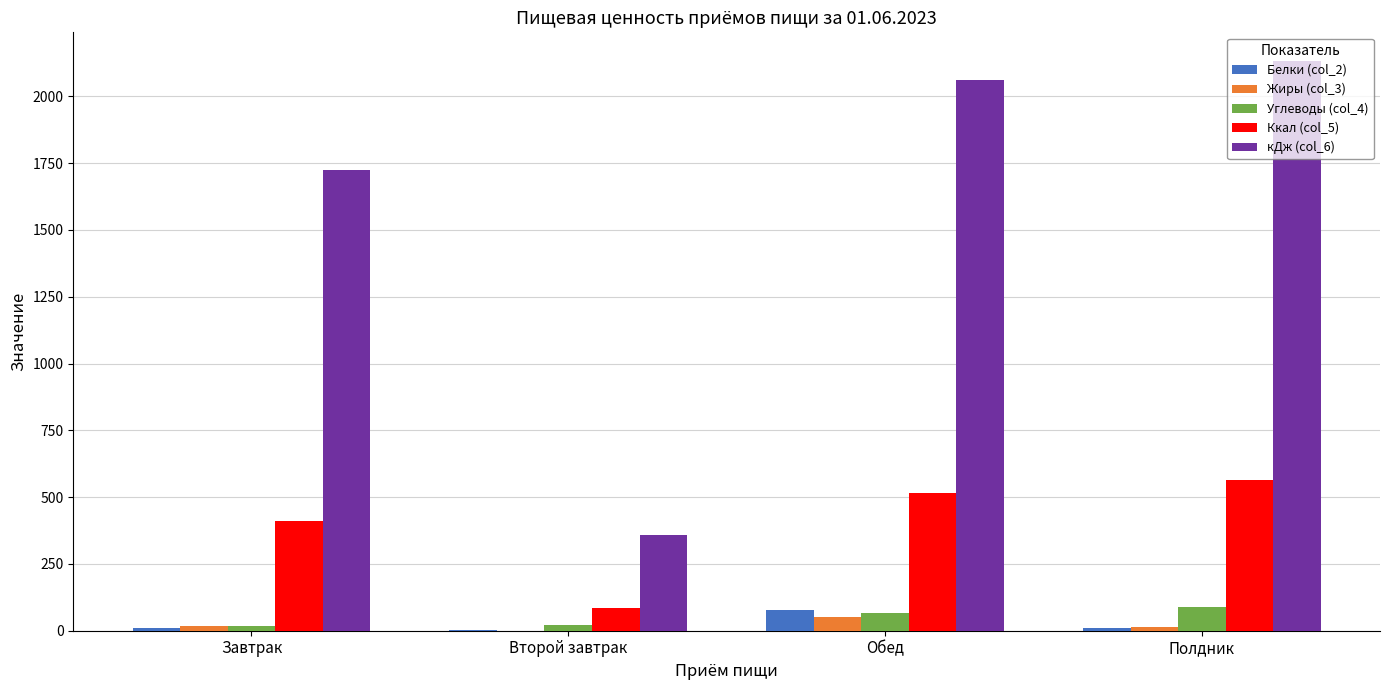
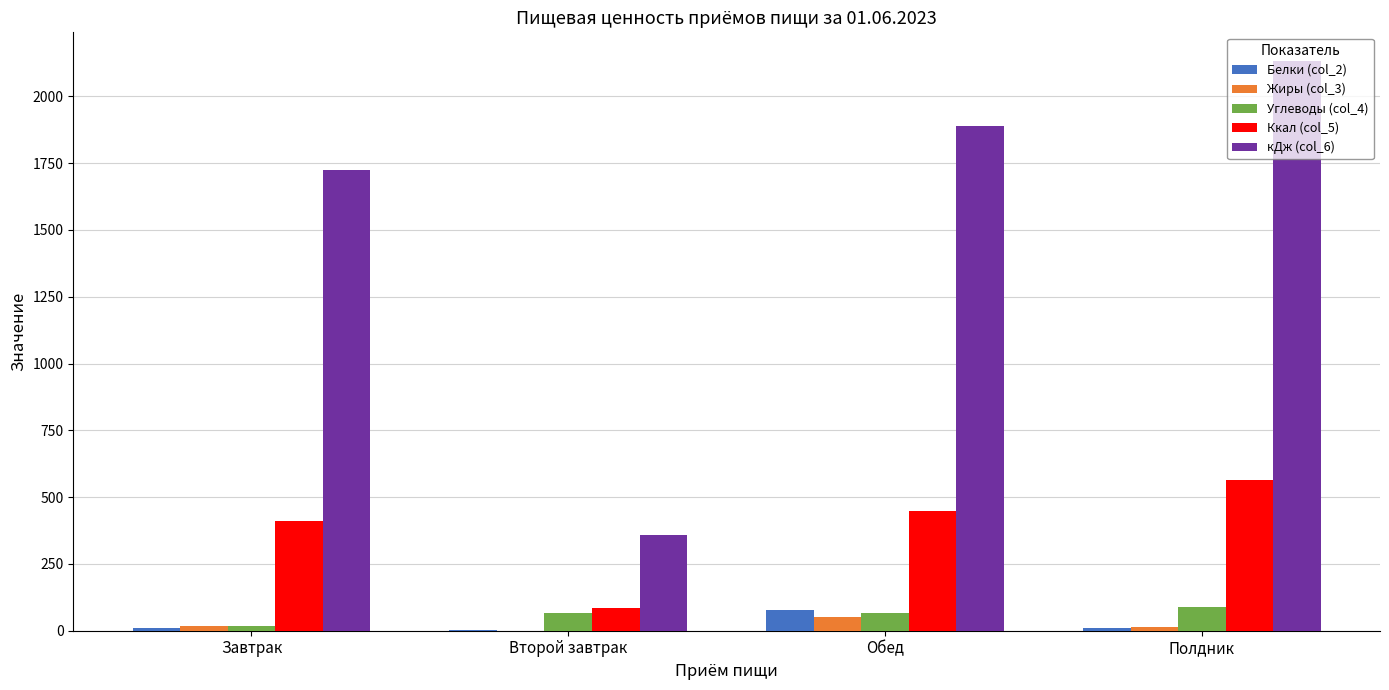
Углеводы (col_4), Второй завтрак: 20 -> 70
Ккал (col_5), Обед: 520 -> 450
кДж (col_6), Обед: 2060 -> 1890
